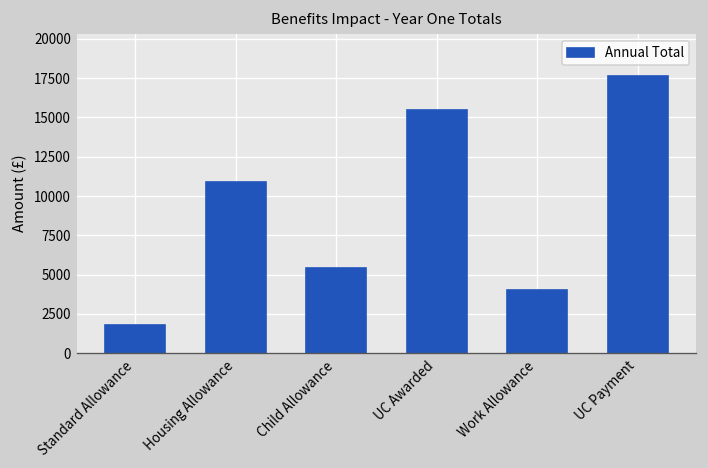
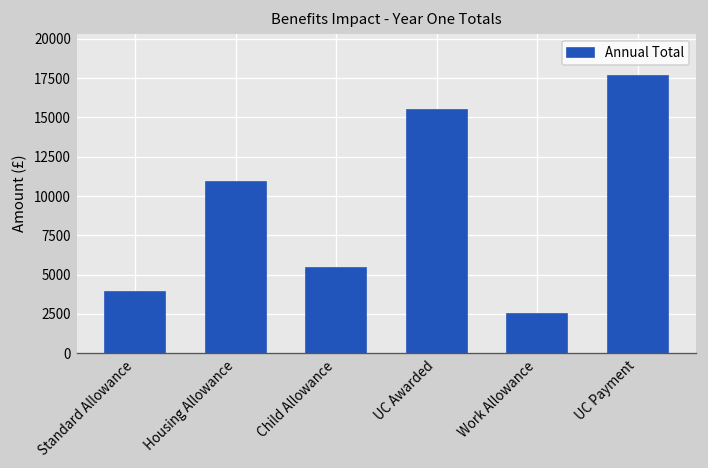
Standard Allowance: 1800 -> 3900
Work Allowance: 4000 -> 2500
